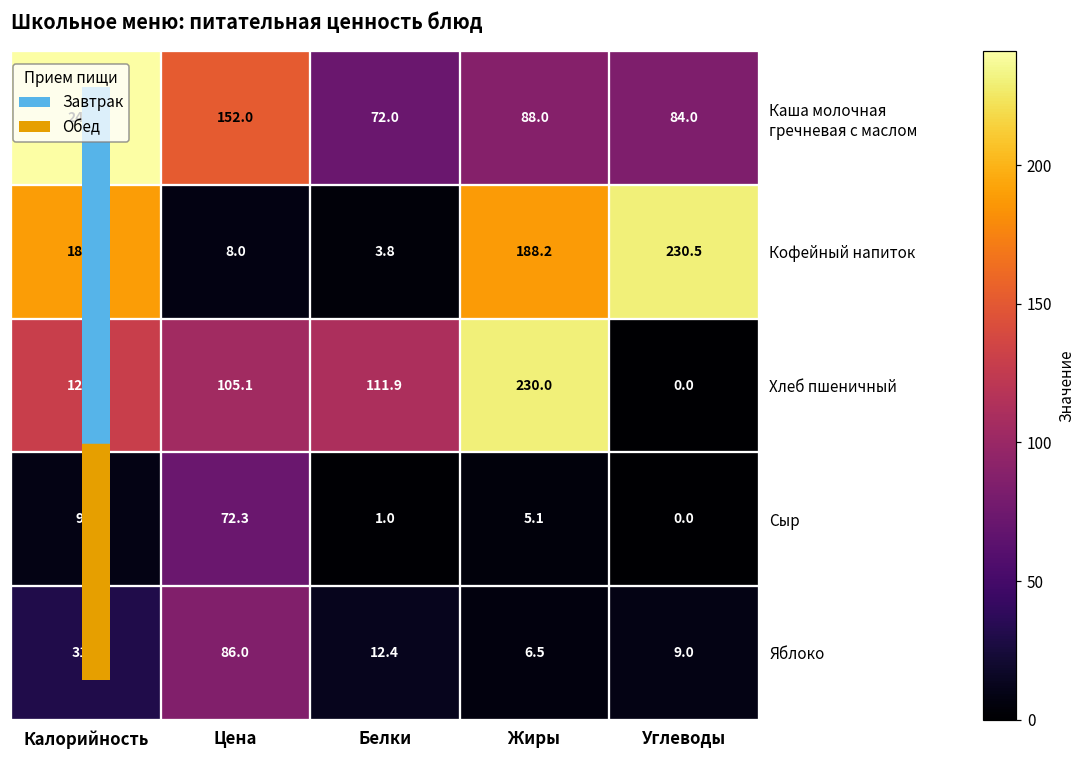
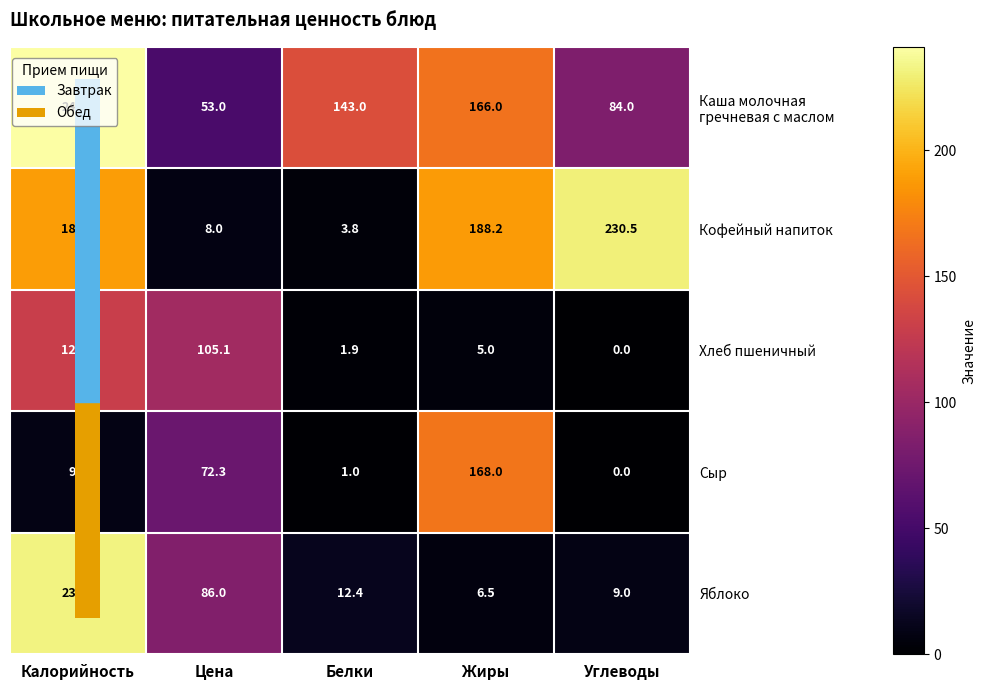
Каша молочная гречневая с маслом, Цена: 152.0 -> 53.0
Каша молочная гречневая с маслом, Белки: 72.0 -> 143.0
Каша молочная гречневая с маслом, Жиры: 88.0 -> 166.0
Хлеб пшеничный, Белки: 111.9 -> 1.9
Хлеб пшеничный, Жиры: 230.0 -> 5.0
Сыр, Жиры: 5.1 -> 168.0
Яблоко, Калорийность: 31.0 -> 232.0
